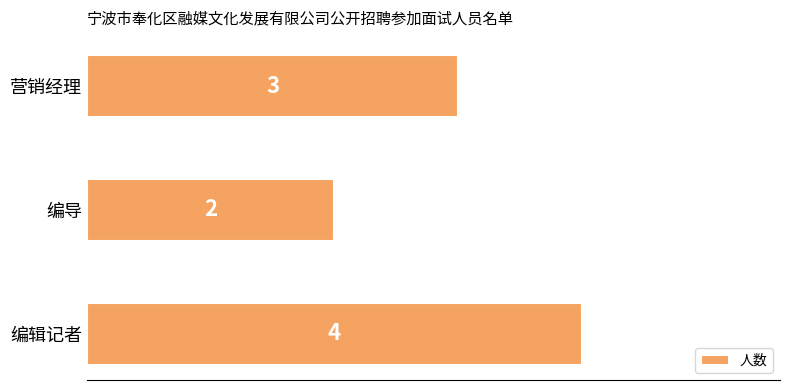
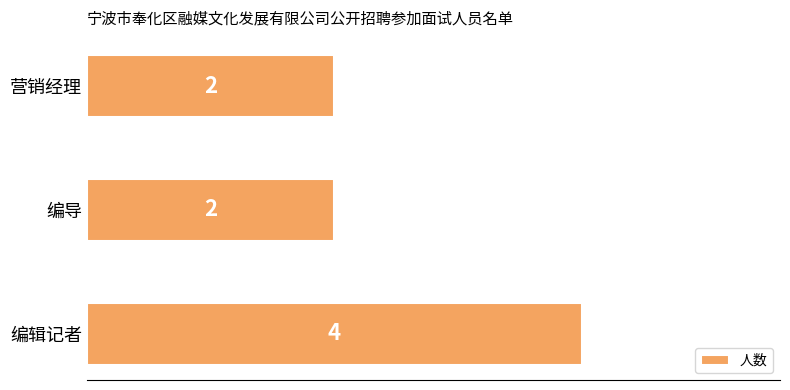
营销经理: 3 -> 2
